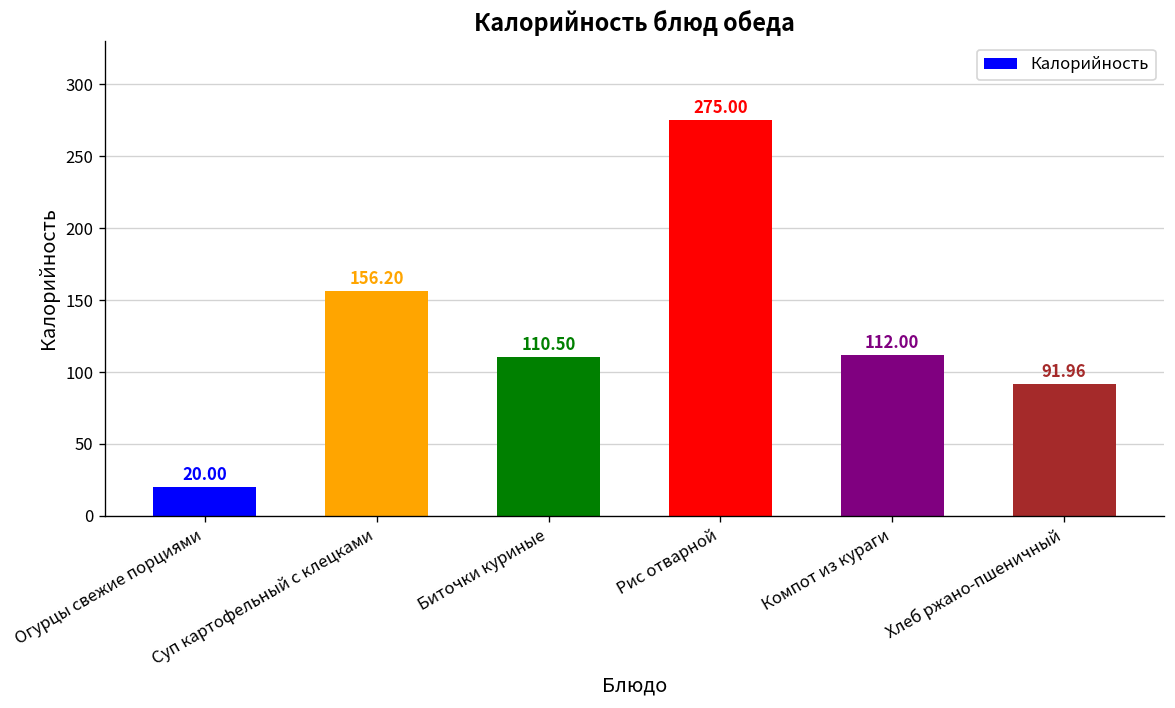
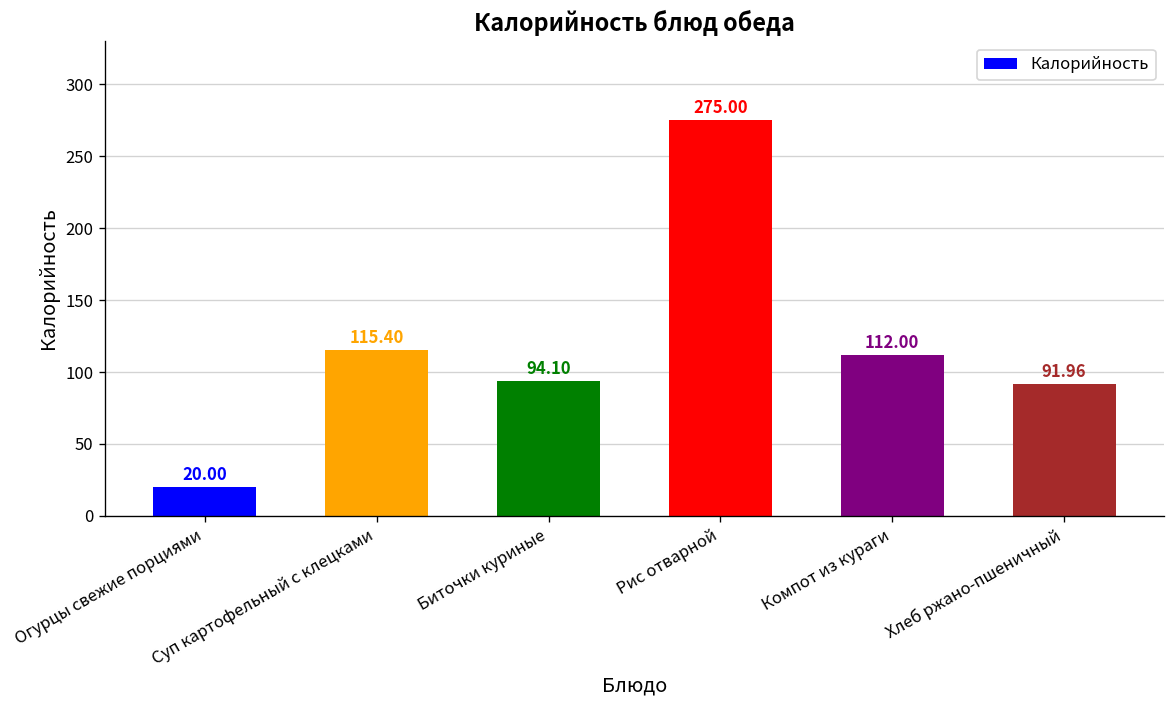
Суп картофельный с клецками: 156.20 -> 115.40
Биточки куриные: 110.50 -> 94.10
